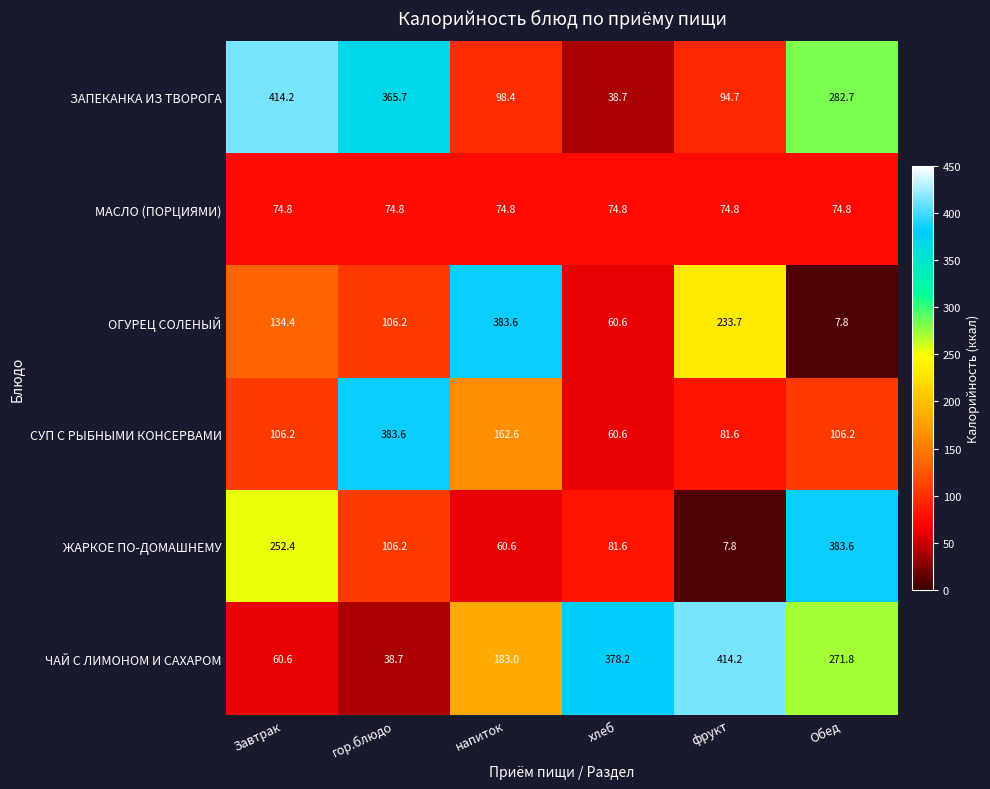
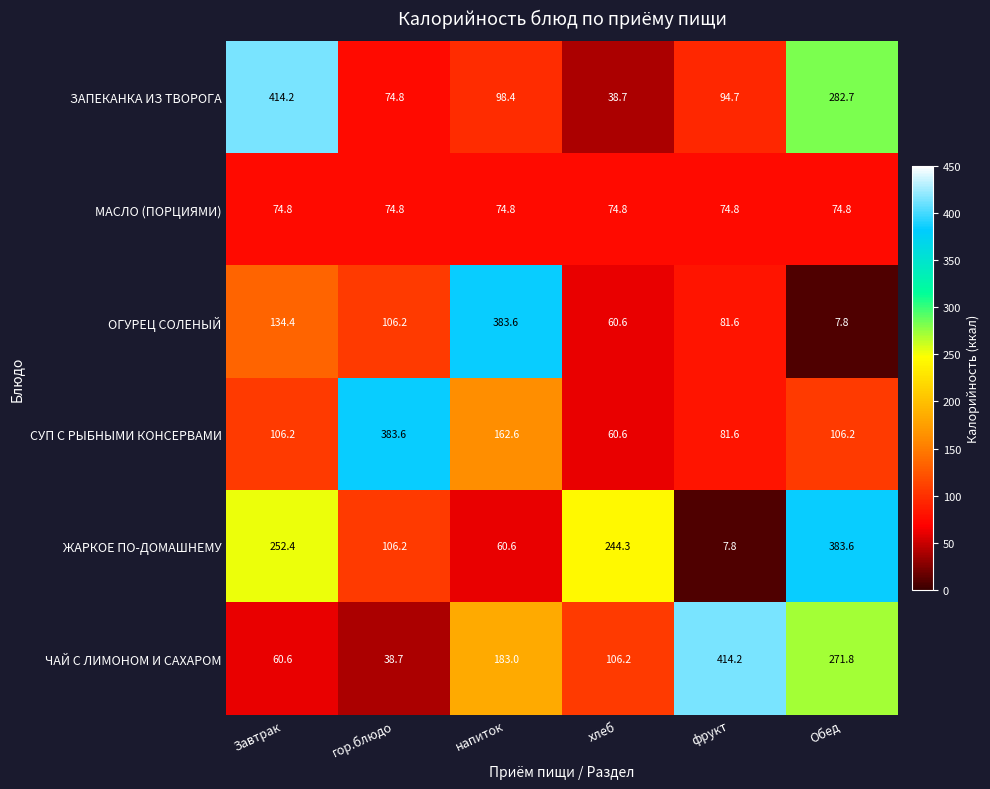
ЗАПЕКАНКА ИЗ ТВОРОГА, гор.блюдо: 365.7 -> 74.8
ОГУРЕЦ СОЛЕНЫЙ, фрукт: 233.7 -> 81.6
ЖАРКОЕ ПО-ДОМАШНЕМУ, хлеб: 81.6 -> 244.3
ЧАЙ С ЛИМОНОМ И САХАРОМ, хлеб: 378.2 -> 106.2
